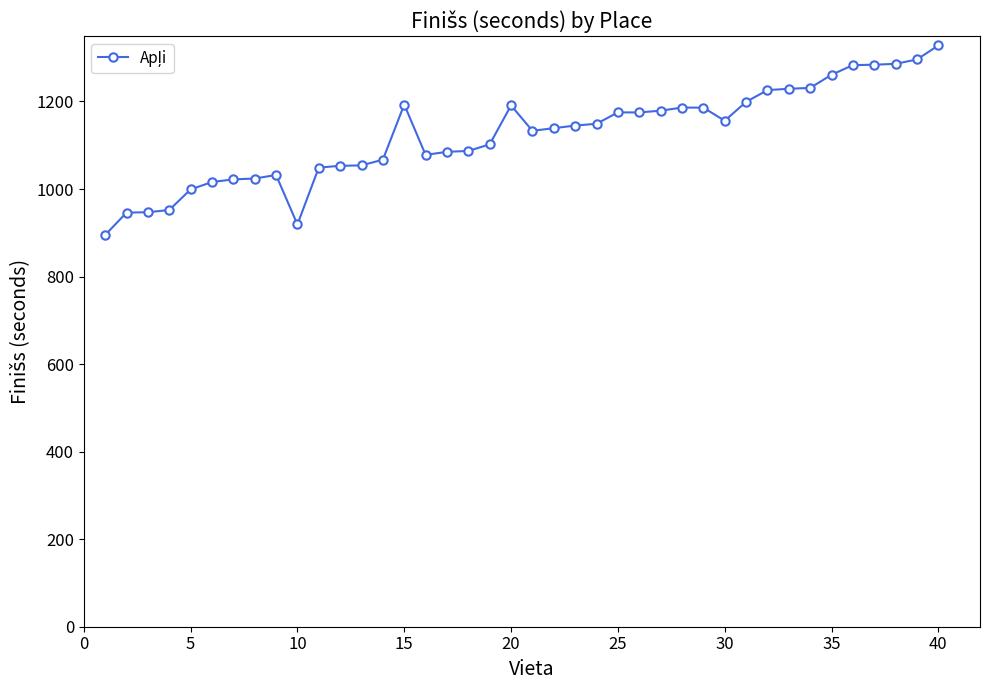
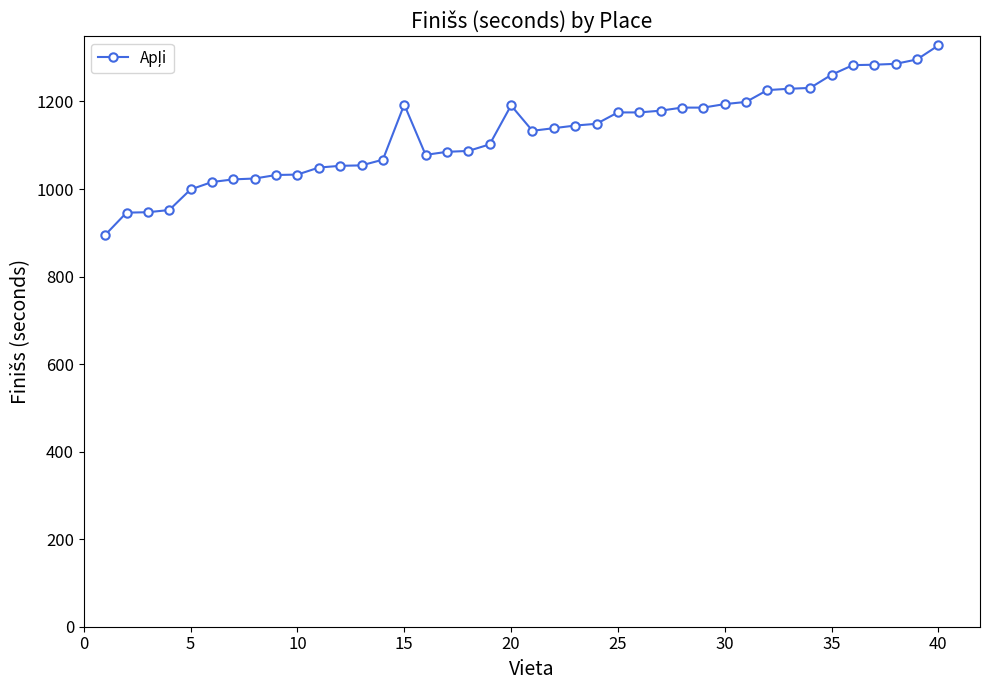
10: 920 -> 1030
30: 1160 -> 1190
